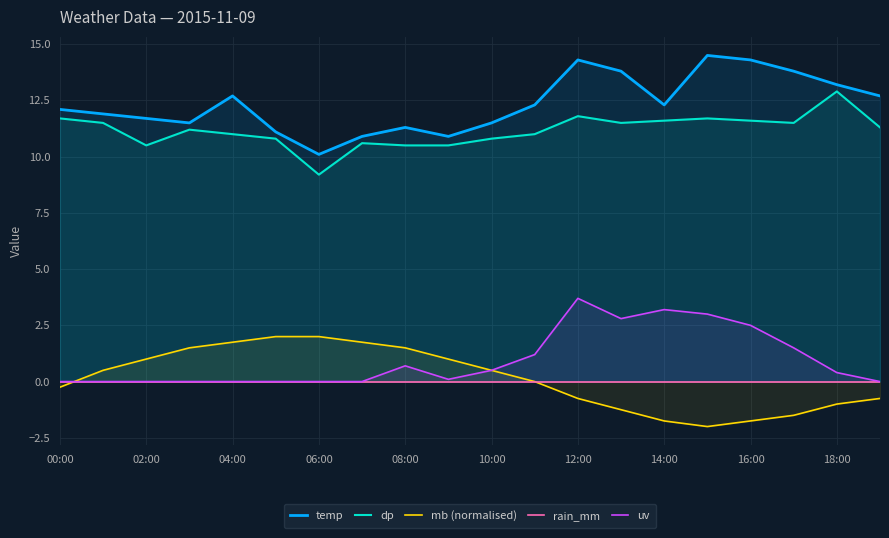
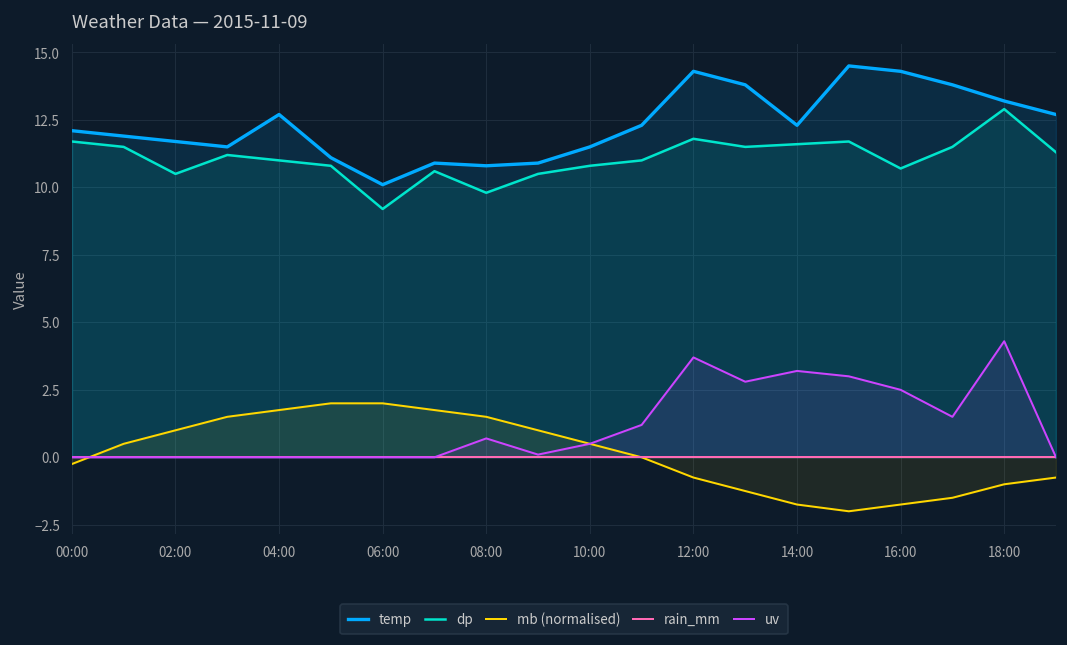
temp, 08:00: 11.3 -> 10.8
dp, 08:00: 10.5 -> 9.8
dp, 16:00: 11.6 -> 10.7
uv, 18:00: 0.4 -> 4.3
